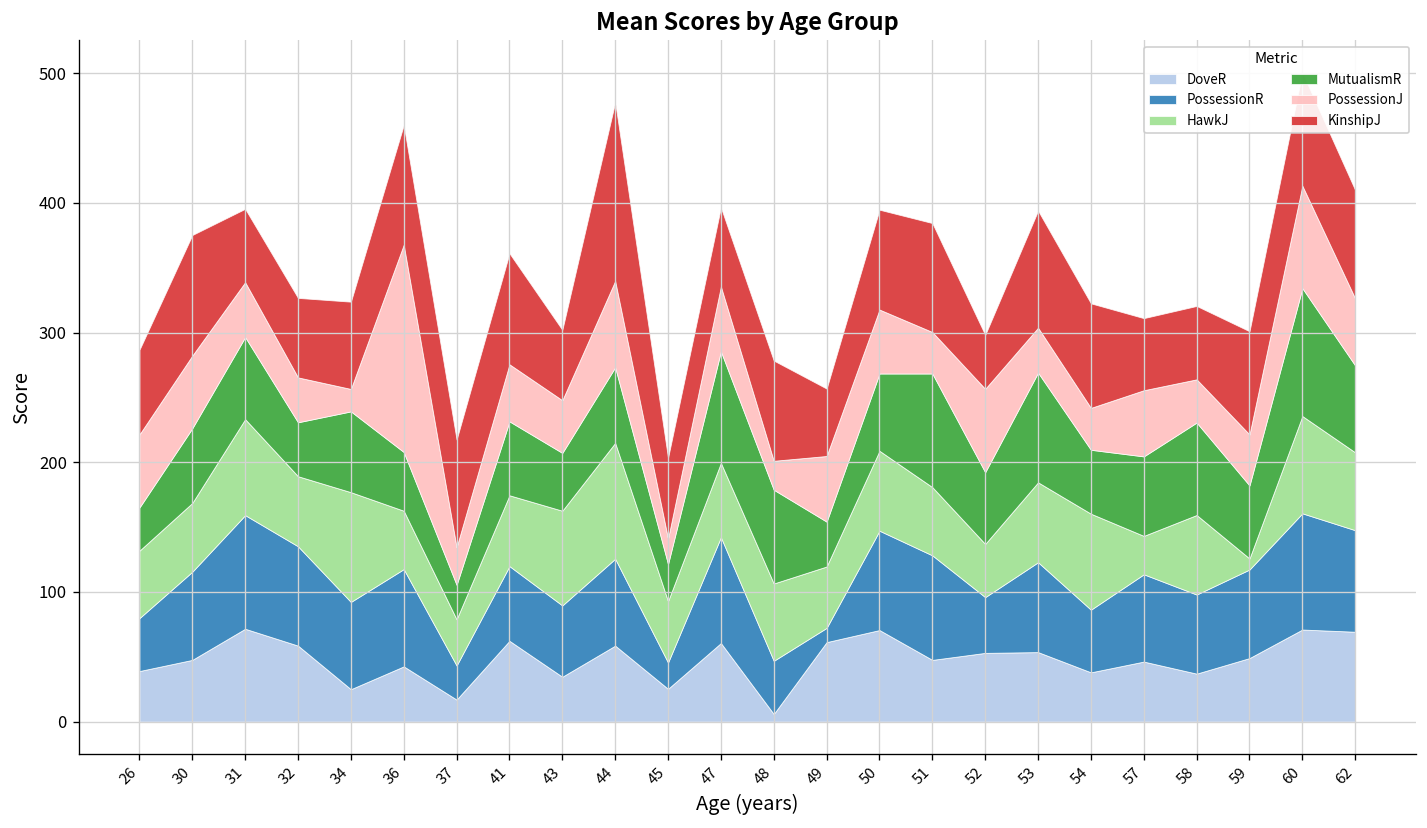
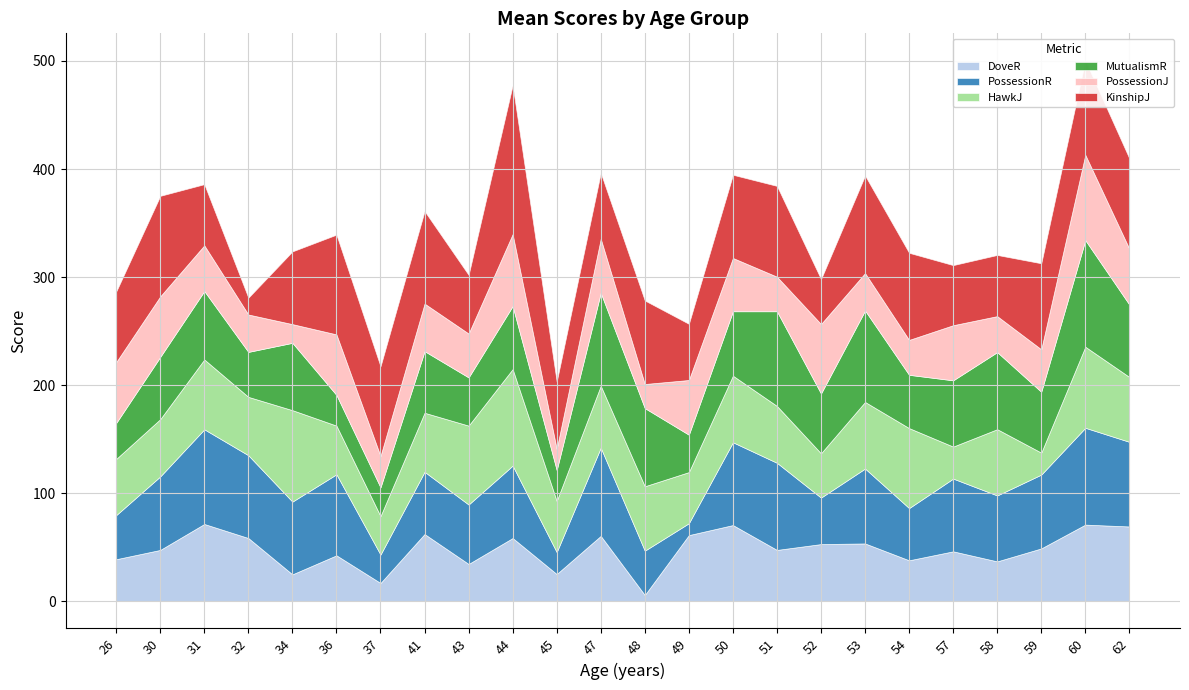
HawkJ, 31: 74 -> 65
KinshipJ, 32: 61 -> 16
MutualismR, 36: 45 -> 28
PossessionJ, 36: 160 -> 56
HawkJ, 59: 9 -> 20
